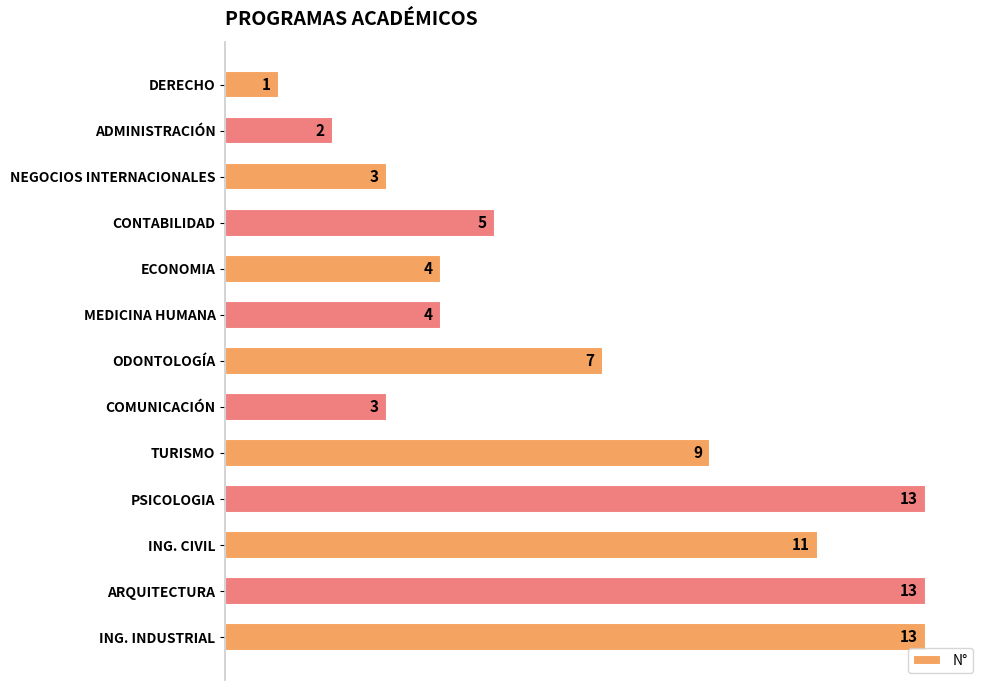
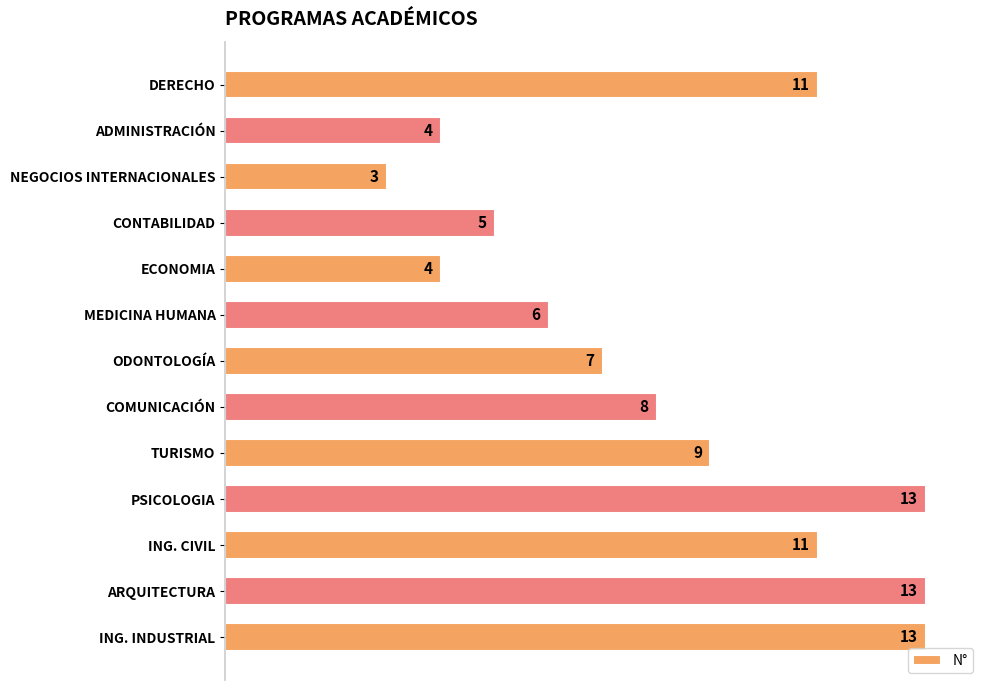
DERECHO: 1 -> 11
ADMINISTRACIÓN: 2 -> 4
MEDICINA HUMANA: 4 -> 6
COMUNICACIÓN: 3 -> 8
